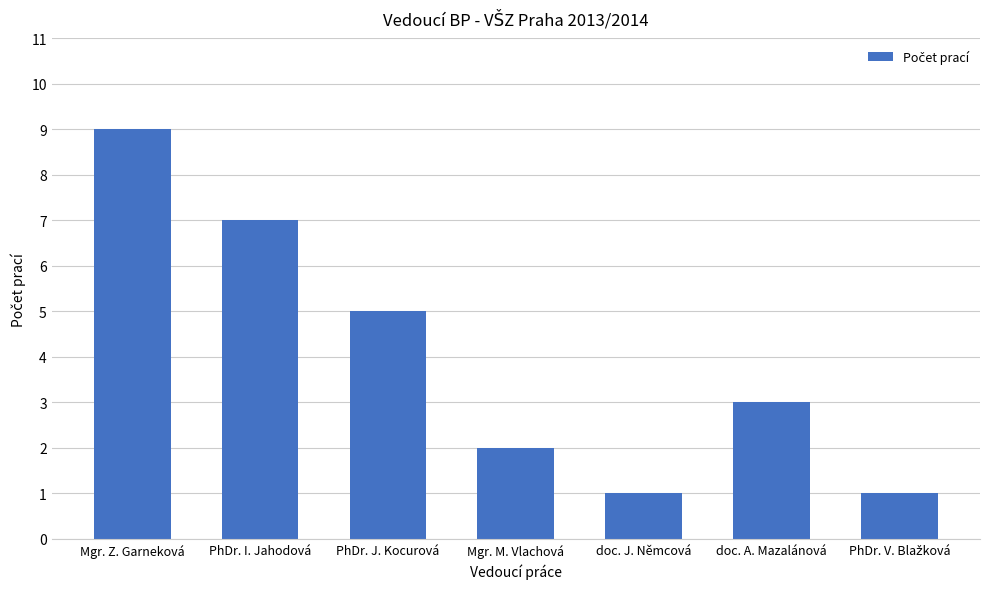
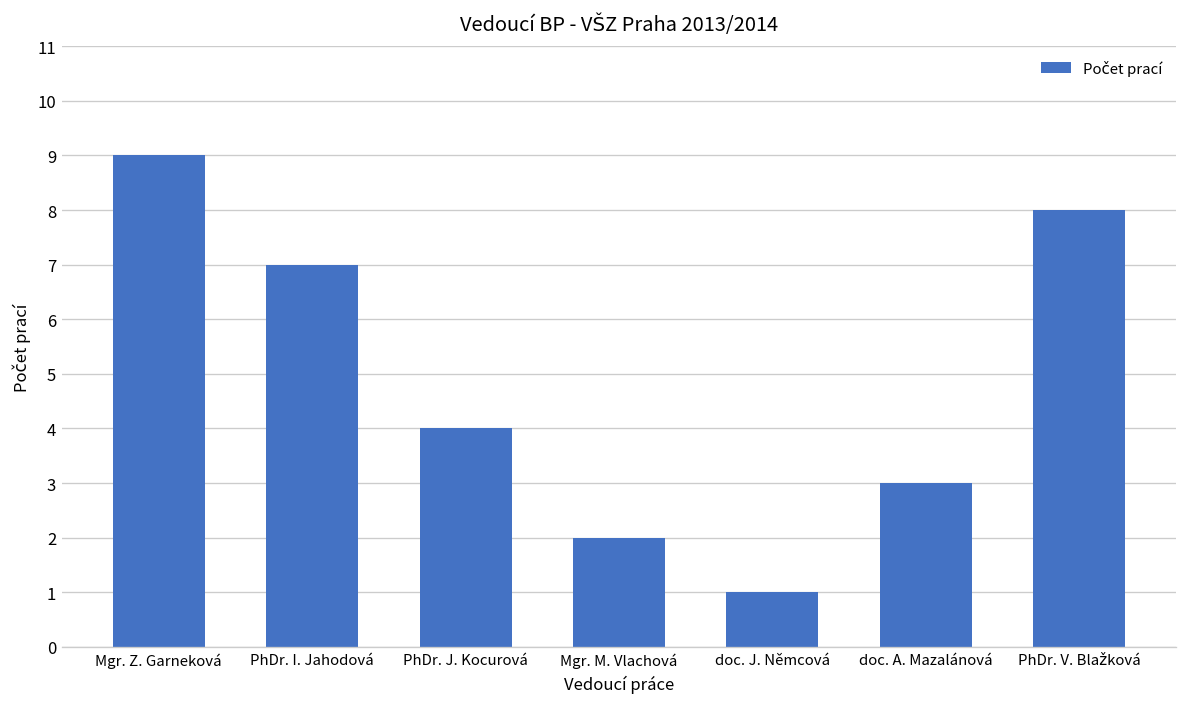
PhDr. J. Kocurová: 5 -> 4
PhDr. V. Blažková: 1 -> 8
